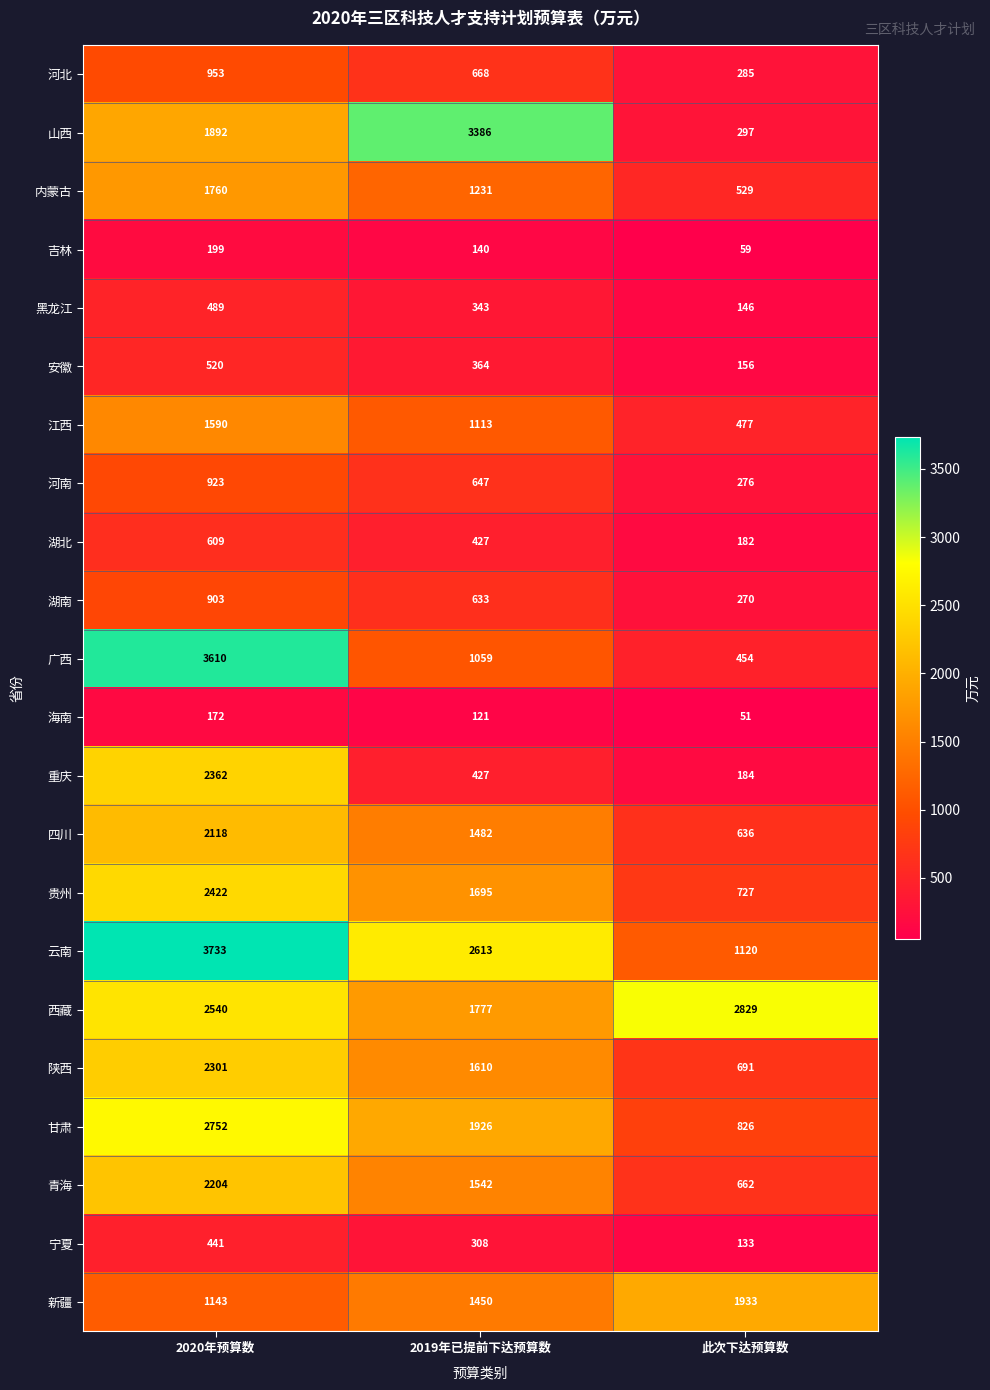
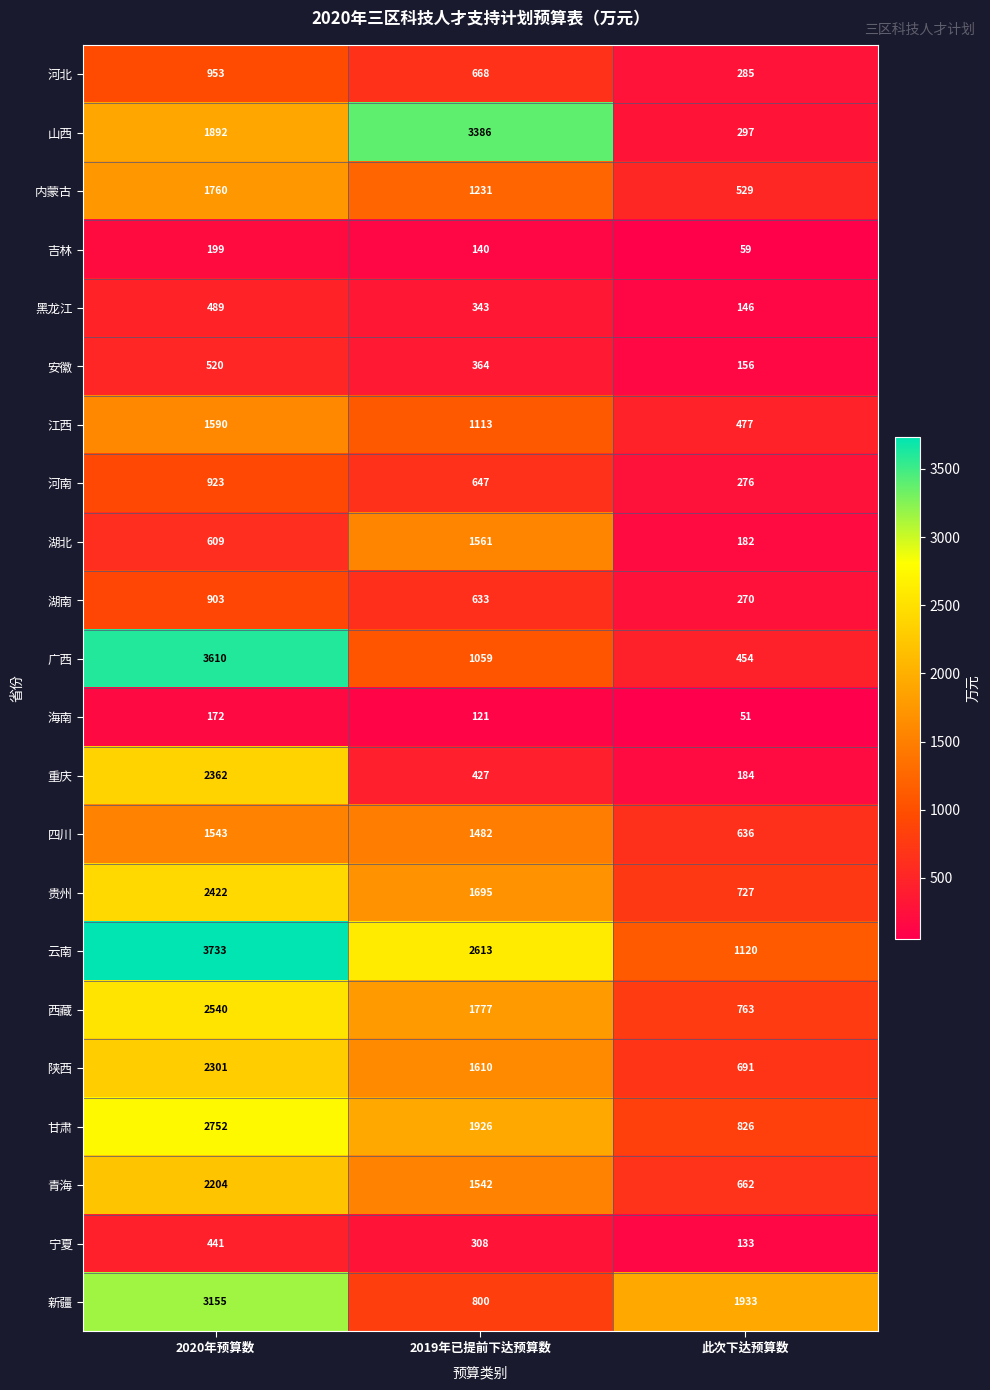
湖北, 2019年已提前下达预算数: 427 -> 1561
四川, 2020年预算数: 2118 -> 1543
西藏, 此次下达预算数: 2829 -> 763
新疆, 2020年预算数: 1143 -> 3155
新疆, 2019年已提前下达预算数: 1450 -> 800
